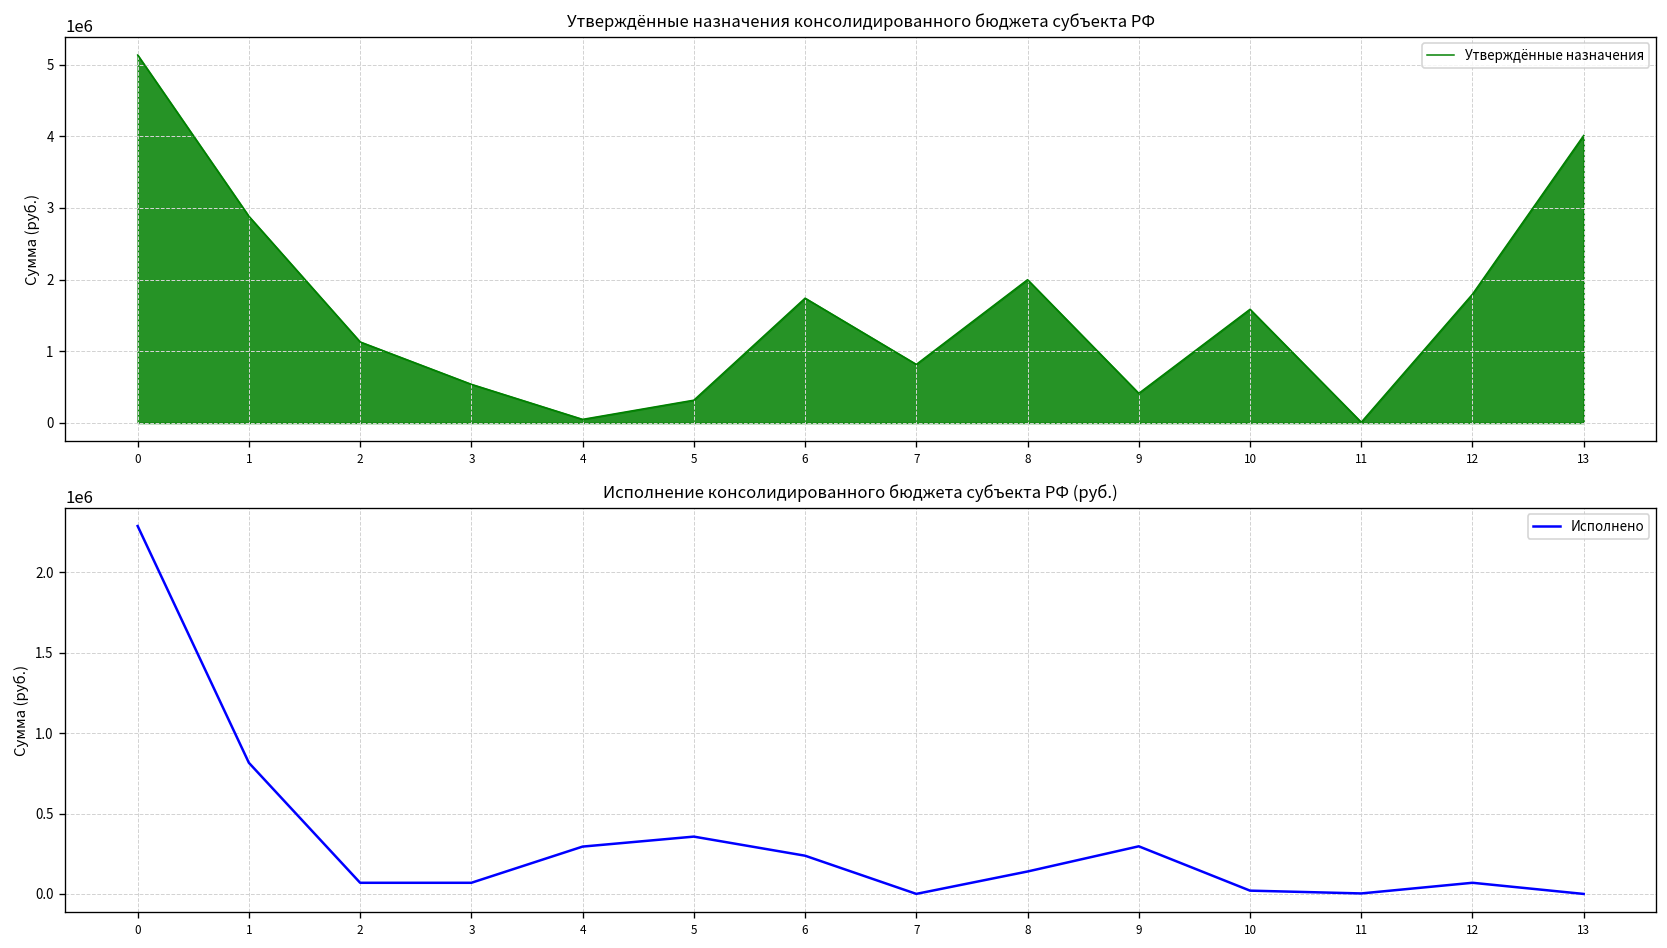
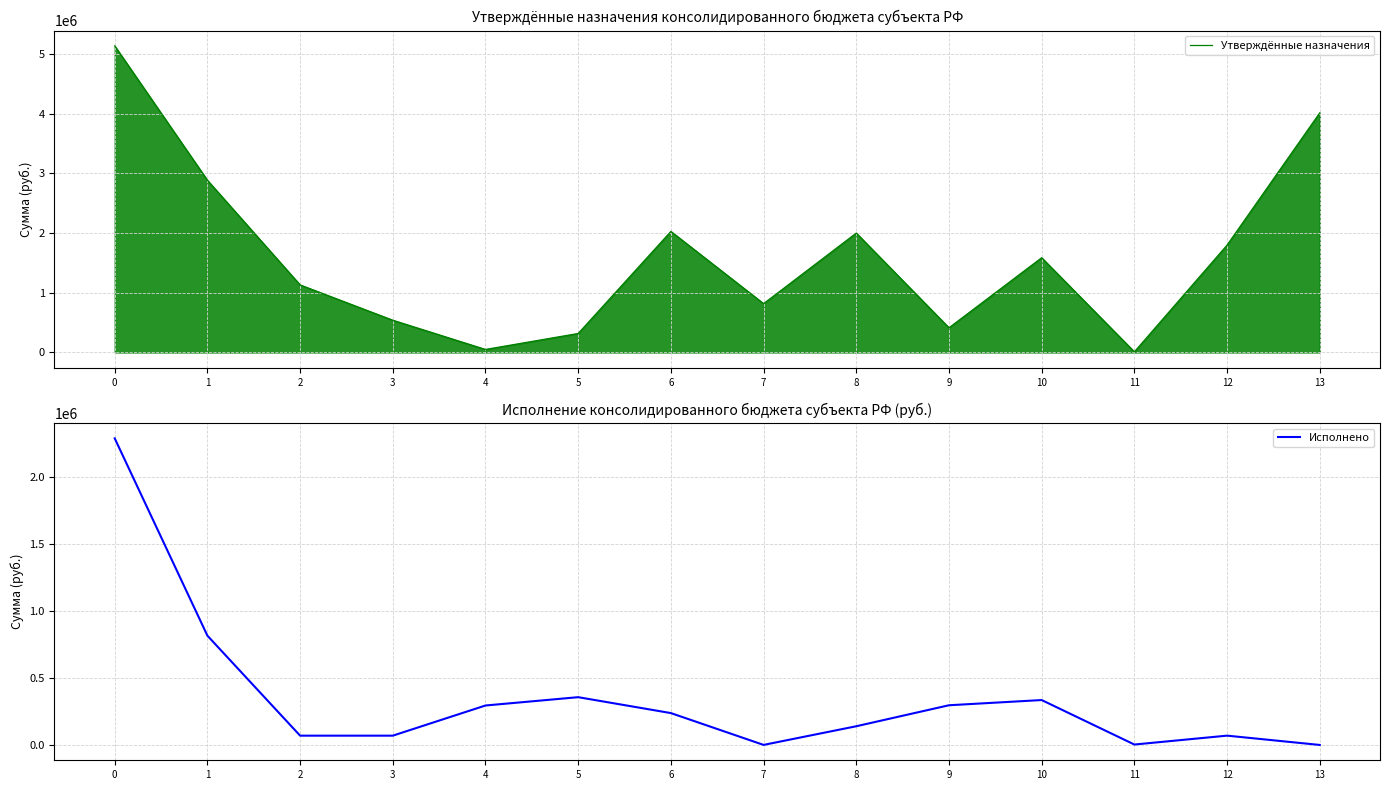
Утверждённые назначения консолидированного бюджета субъекта РФ, 6: 1700000 -> 2000000
Исполнение консолидированного бюджета субъекта РФ (руб.), 10: 20000 -> 340000
